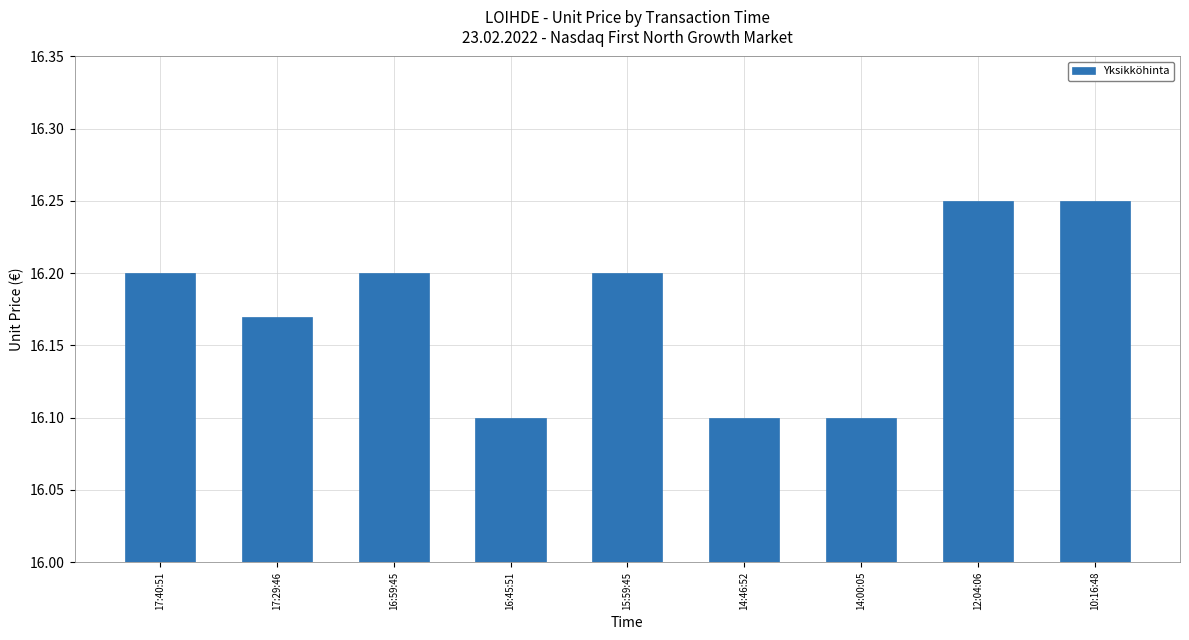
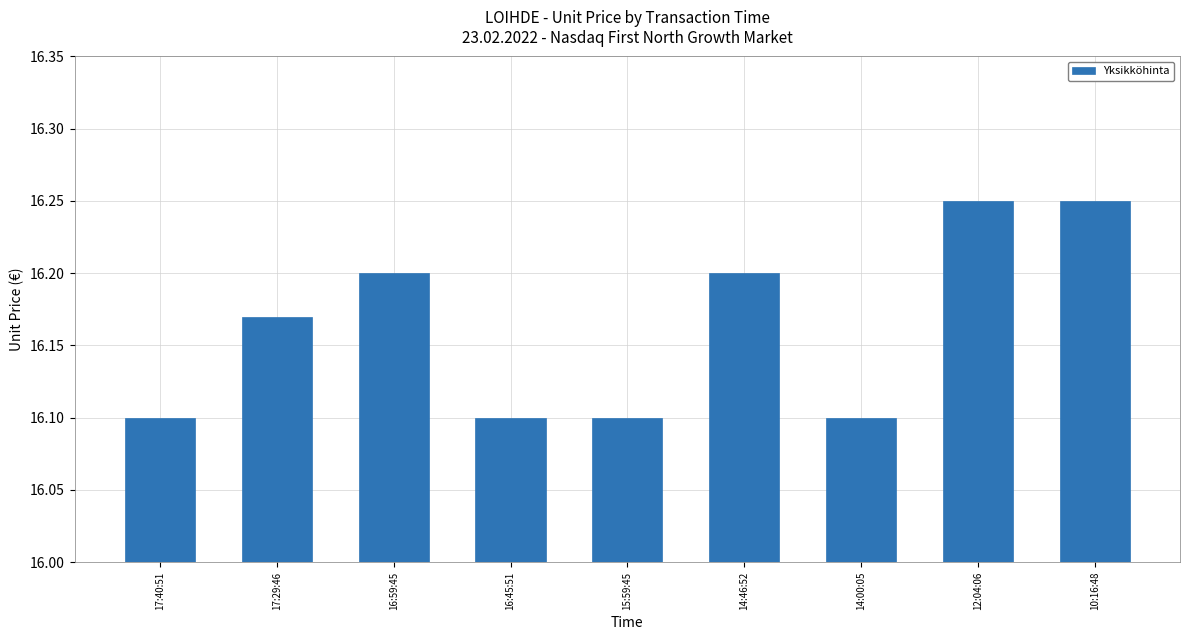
17:40:51: 16.2 -> 16.1
15:59:45: 16.2 -> 16.1
14:46:52: 16.1 -> 16.2
